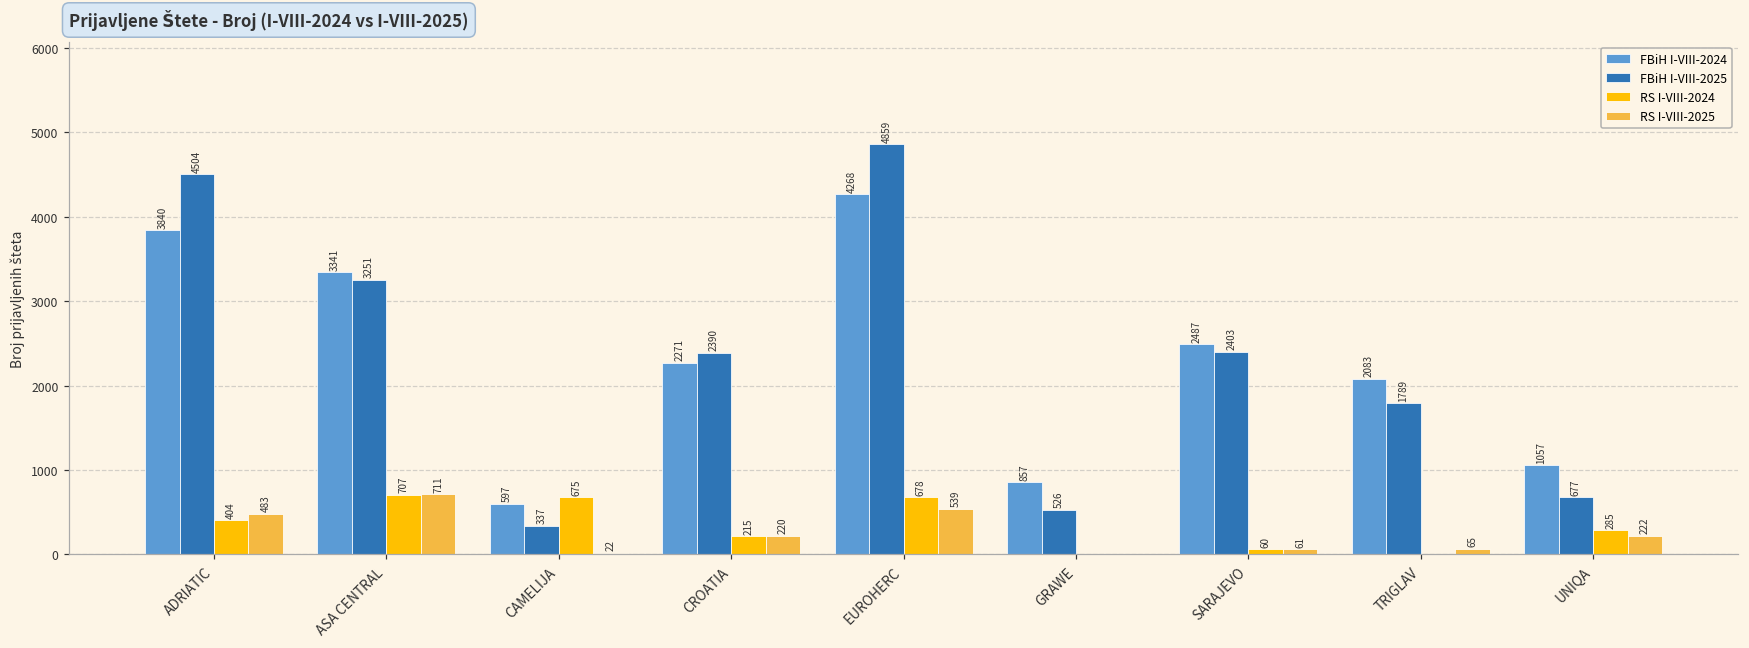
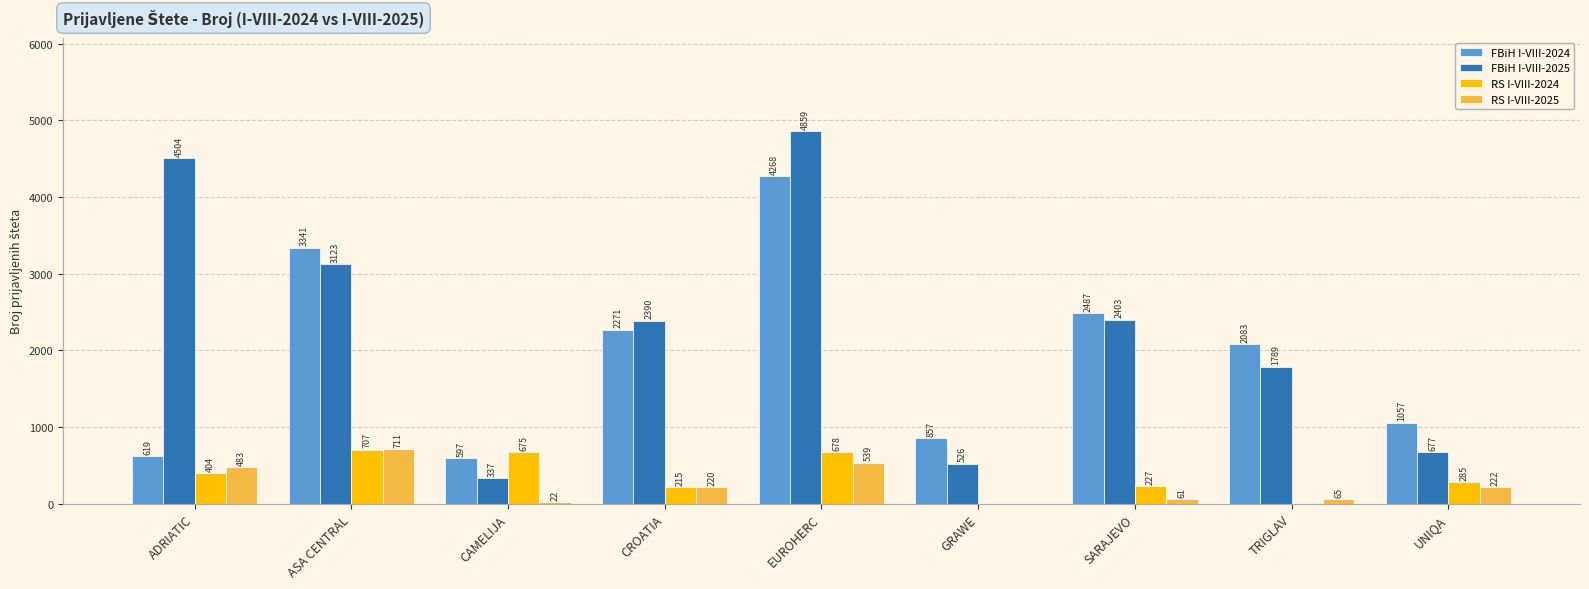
FBiH I-VIII-2024, ADRIATIC: 3840 -> 619
FBiH I-VIII-2025, ASA CENTRAL: 3251 -> 3123
RS I-VIII-2024, SARAJEVO: 60 -> 227
